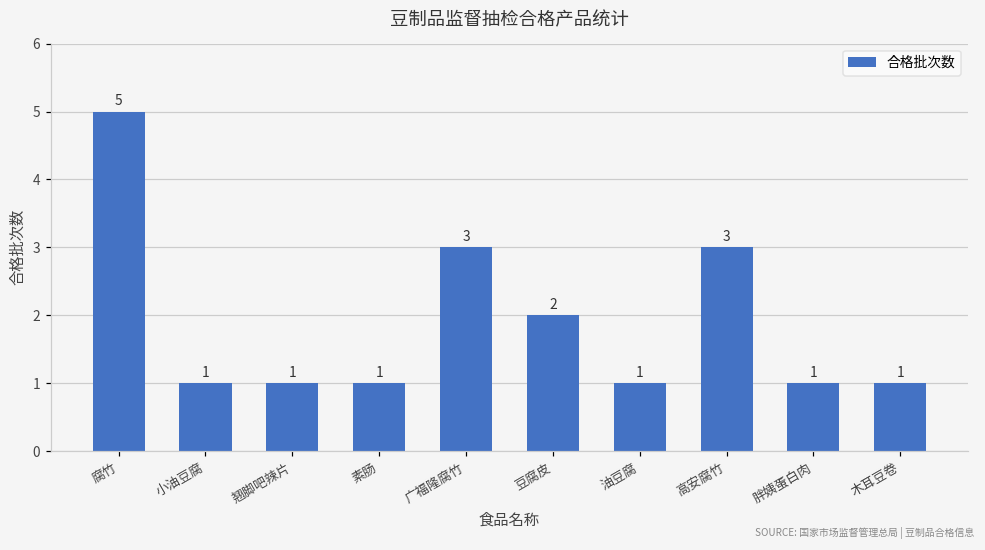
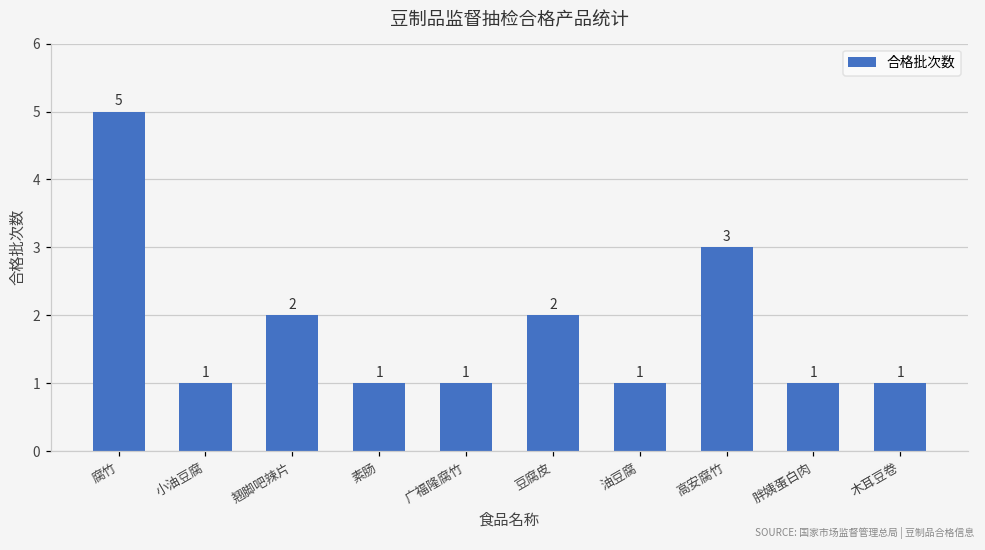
翘脚吧辣片: 1 -> 2
广福隆腐竹: 3 -> 1
